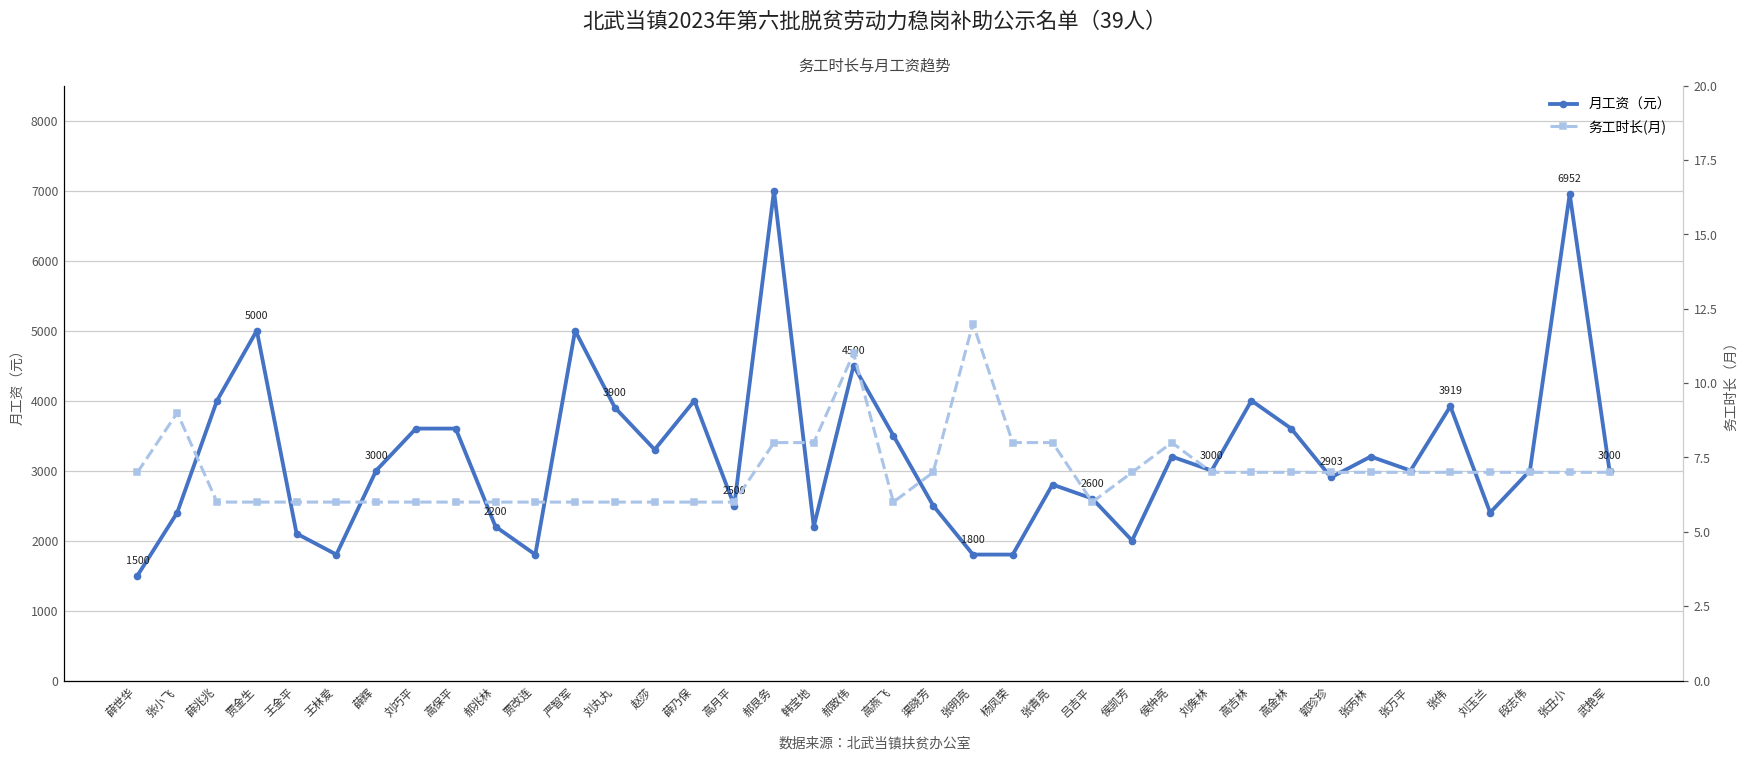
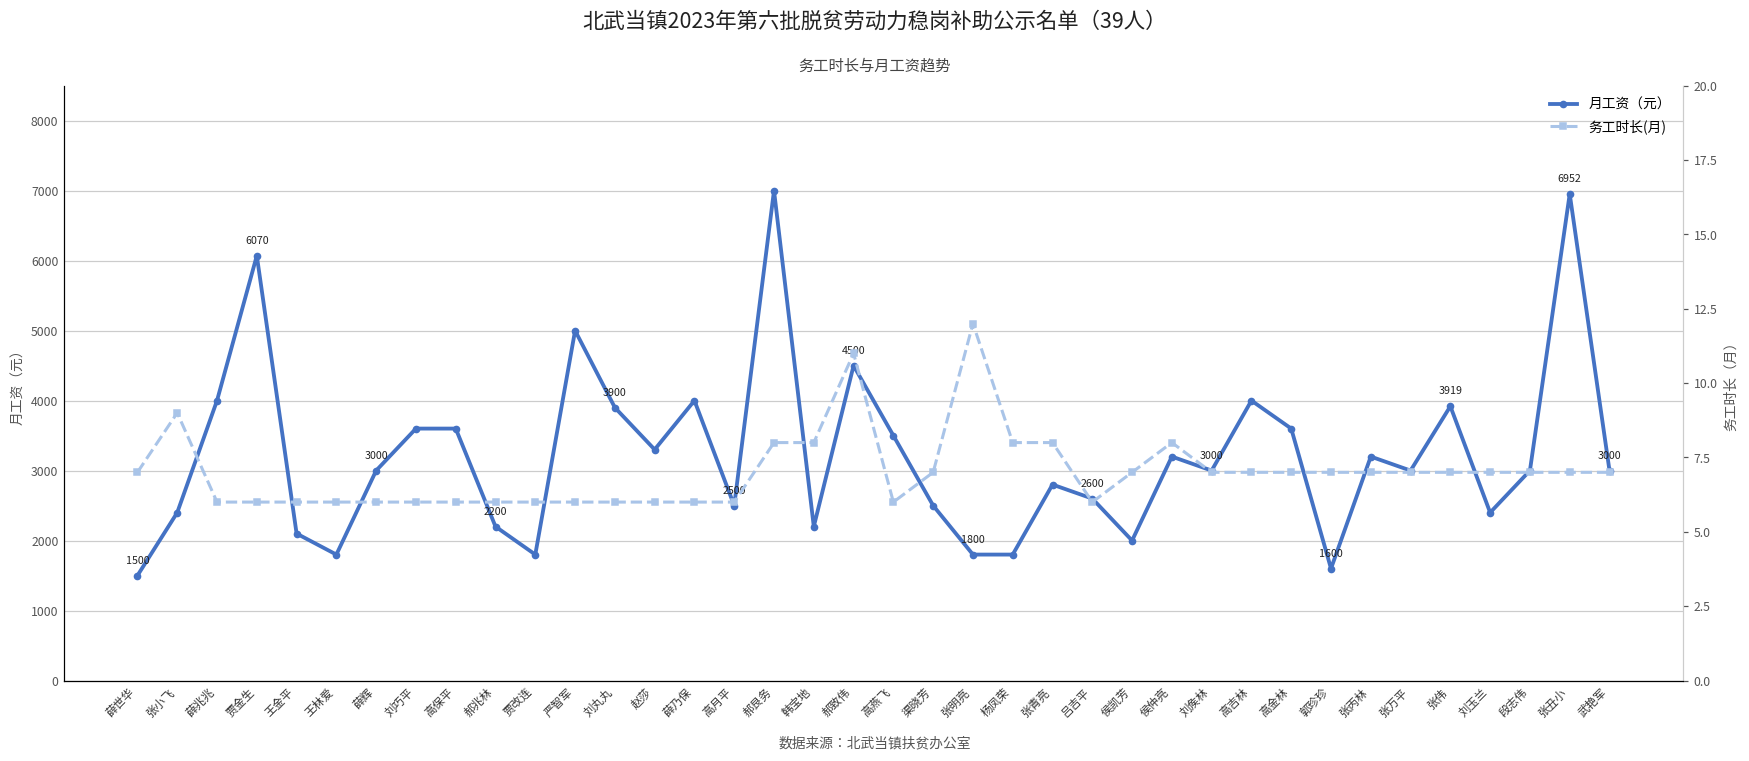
月工资（元）, 贾金生: 5000 -> 6070
月工资（元）, 郭珍珍: 2903 -> 1600
